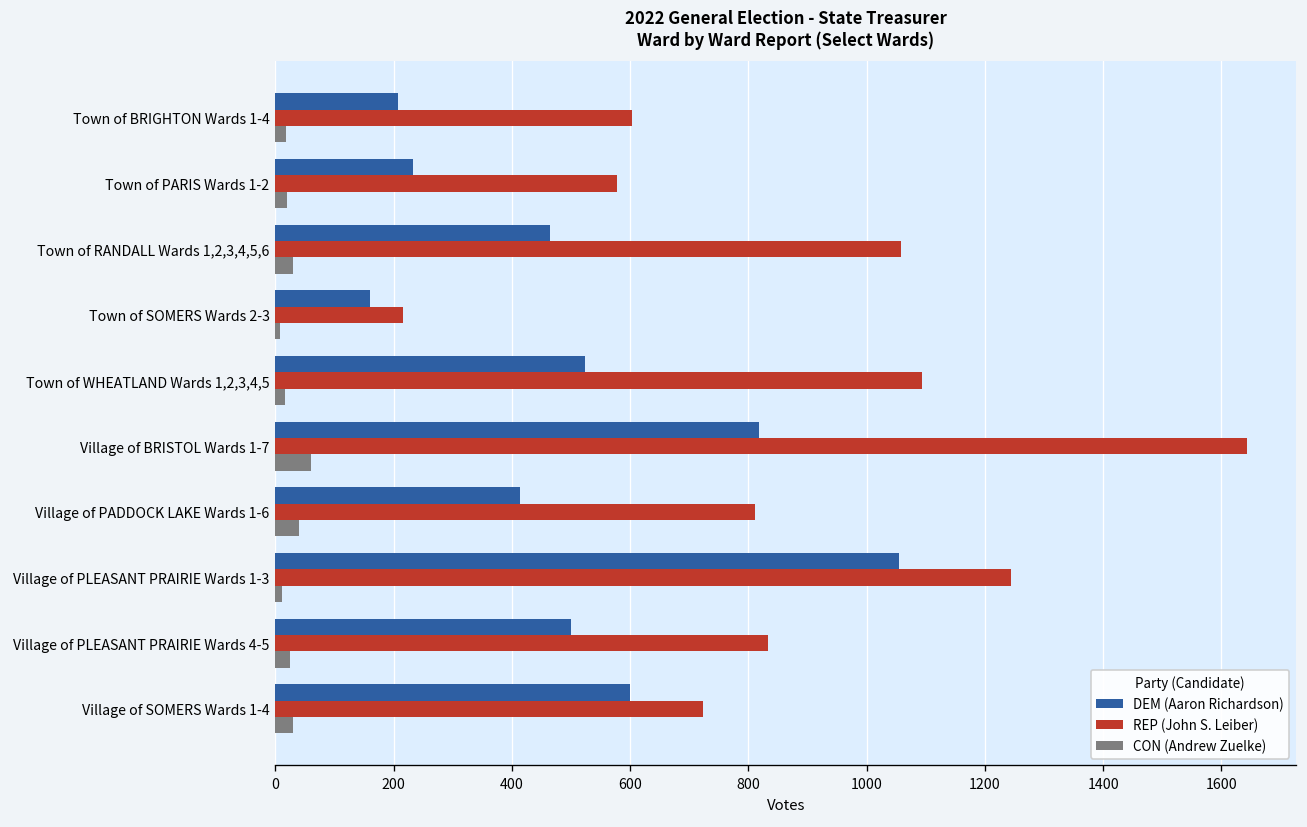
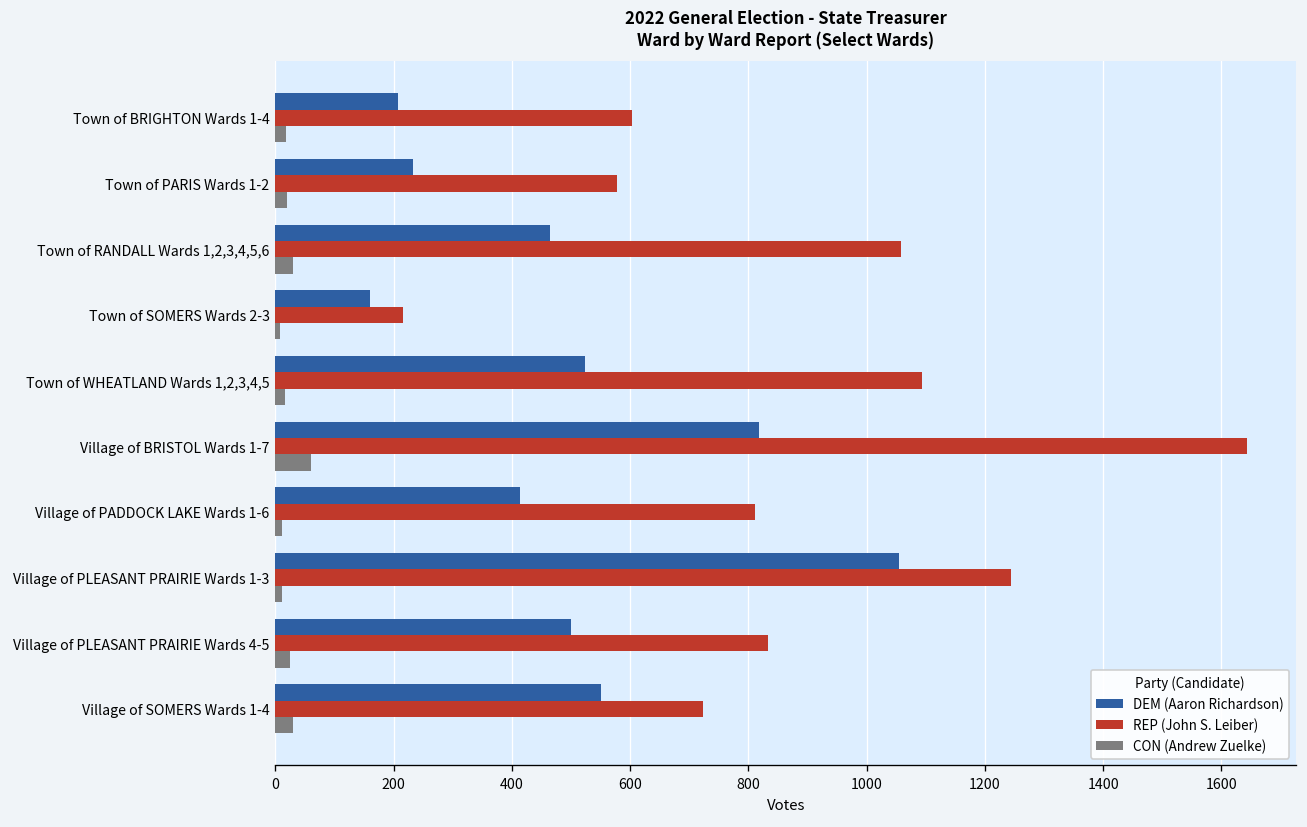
CON (Andrew Zuelke), Village of PADDOCK LAKE Wards 1-6: 40 -> 10
DEM (Aaron Richardson), Village of SOMERS Wards 1-4: 600 -> 550
